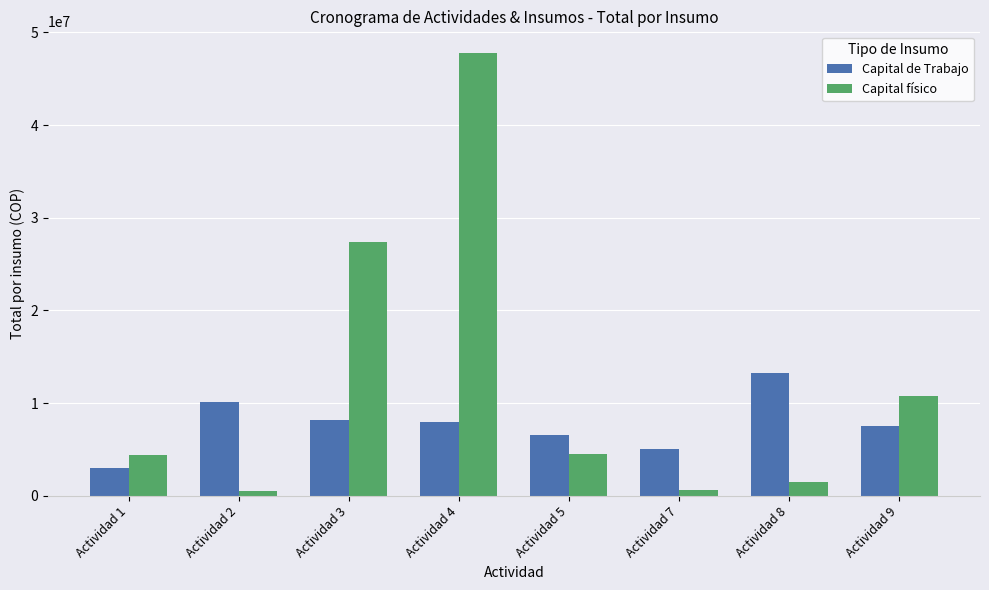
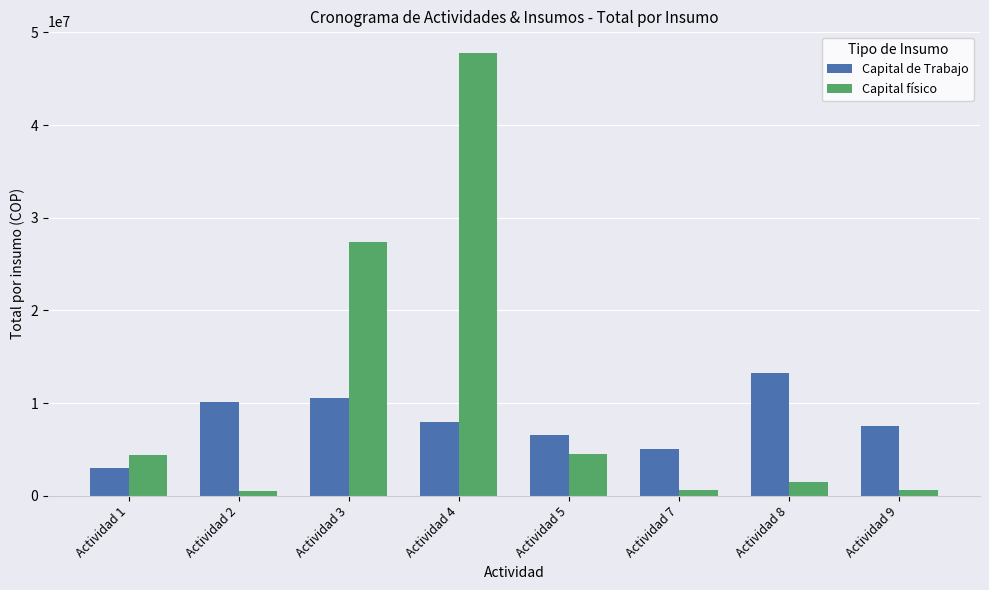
Capital de Trabajo, Actividad 3: 8000000 -> 11000000
Capital físico, Actividad 9: 11000000 -> 1000000
